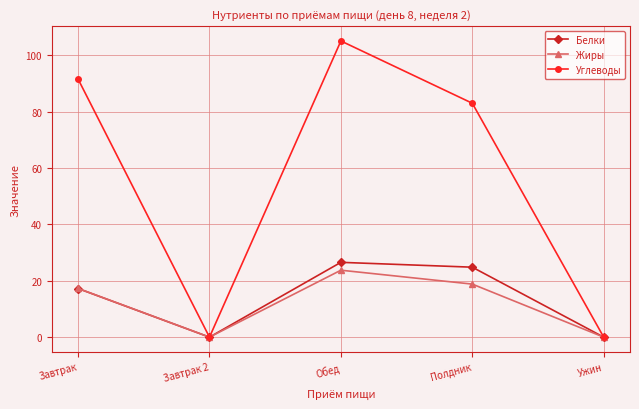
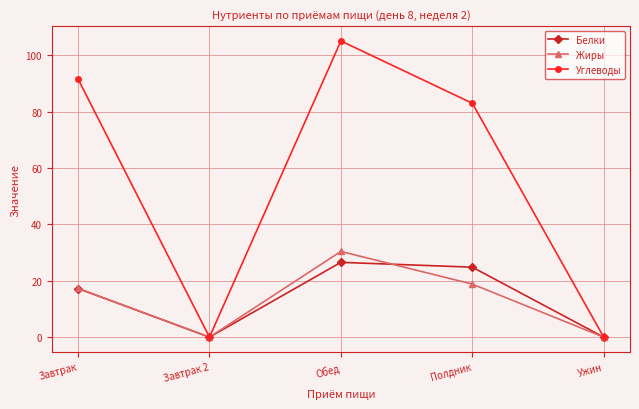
Жиры, Обед: 24 -> 30
